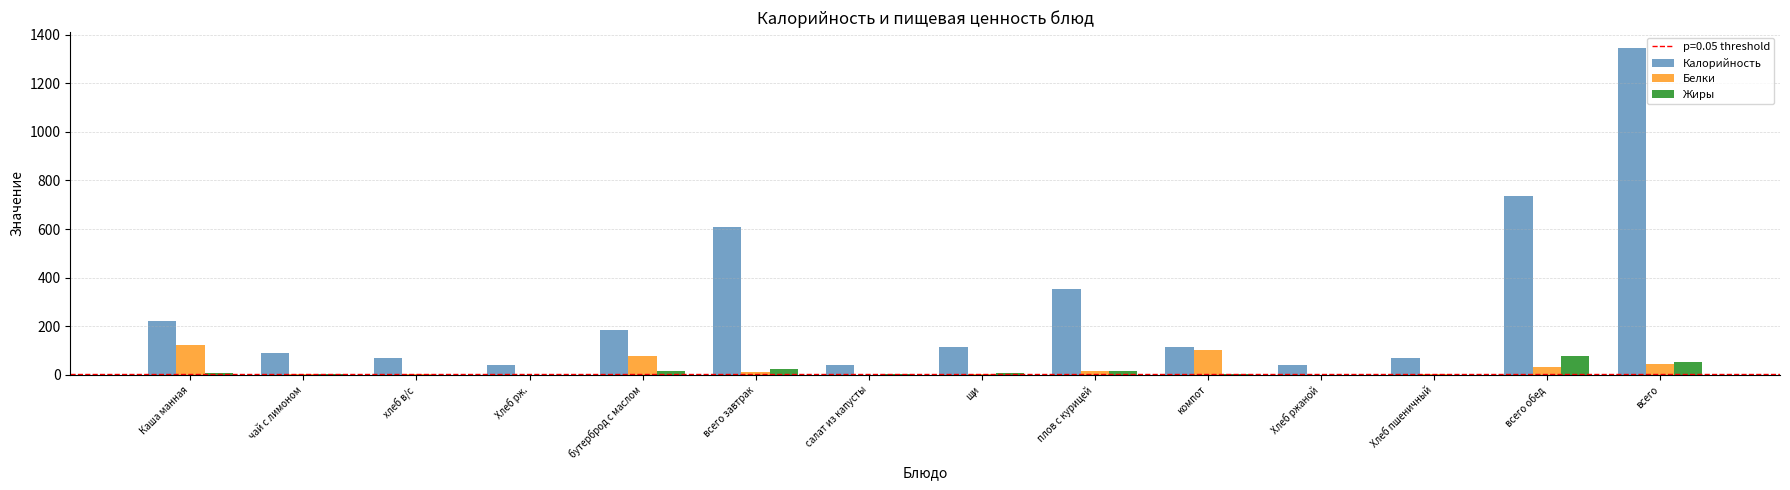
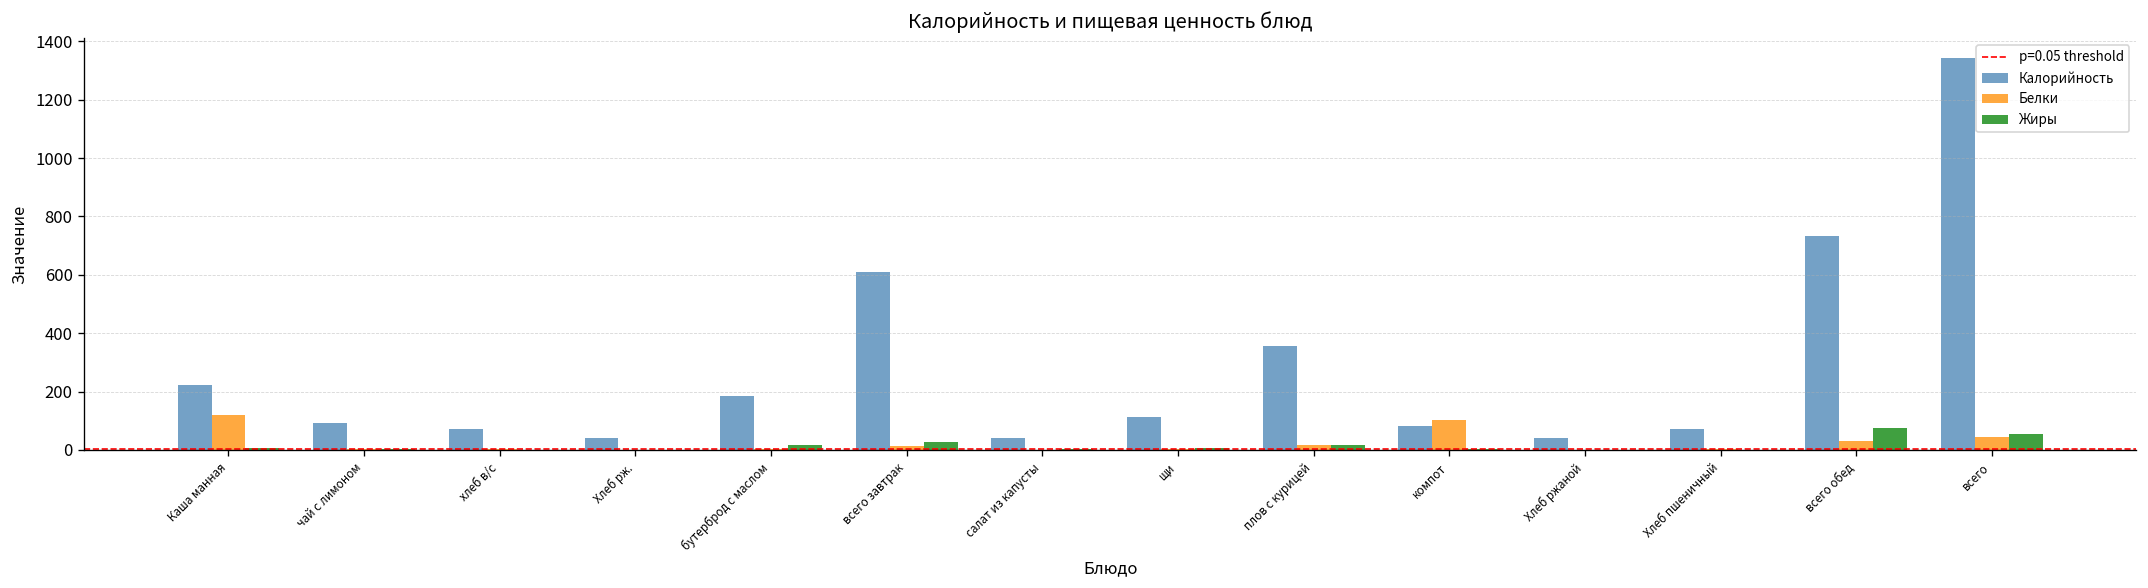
Белки, бутерброд с маслом: 80 -> 0
Калорийность, компот: 110 -> 80
